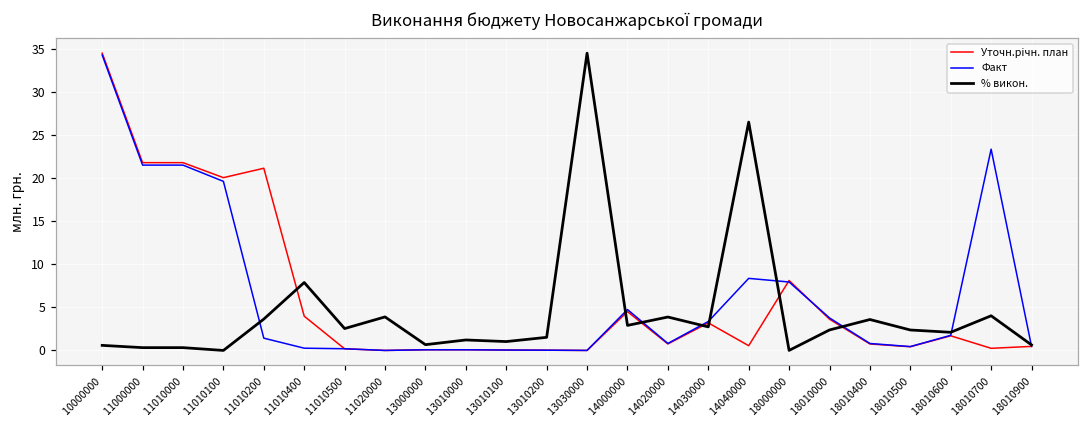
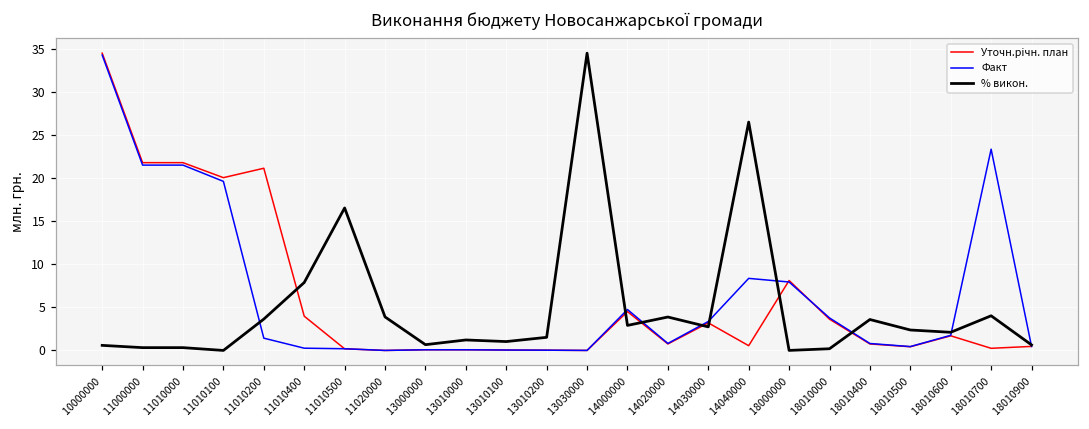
% викон., 11010500: 3 -> 17
% викон., 18010000: 2 -> 0
